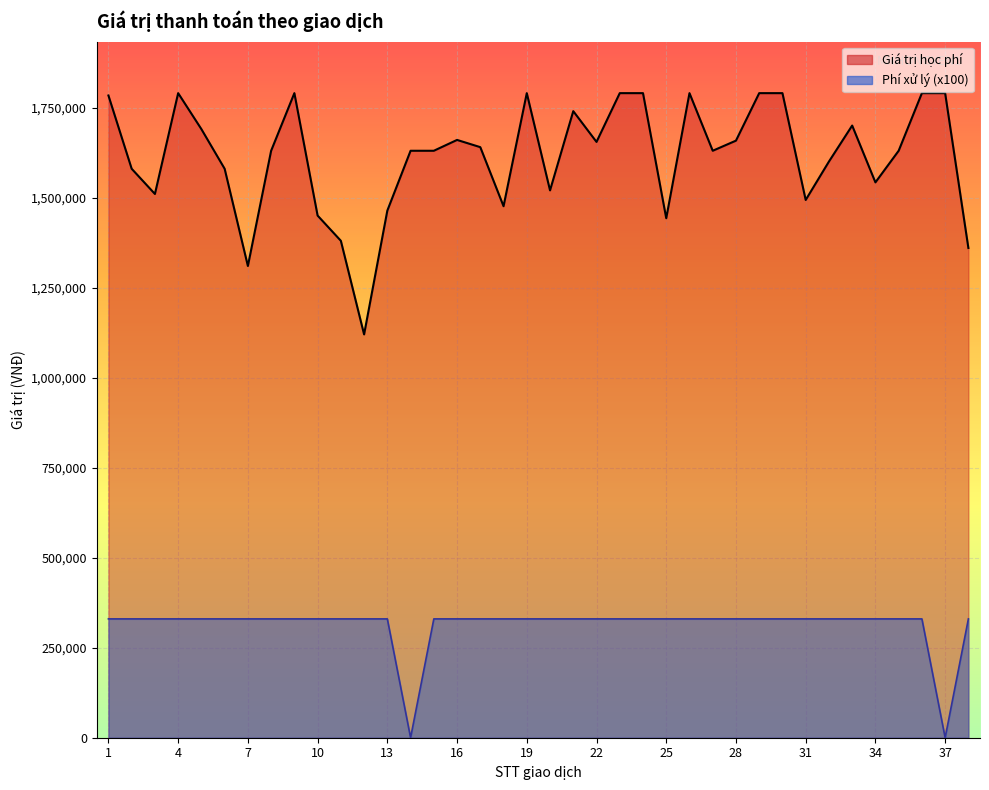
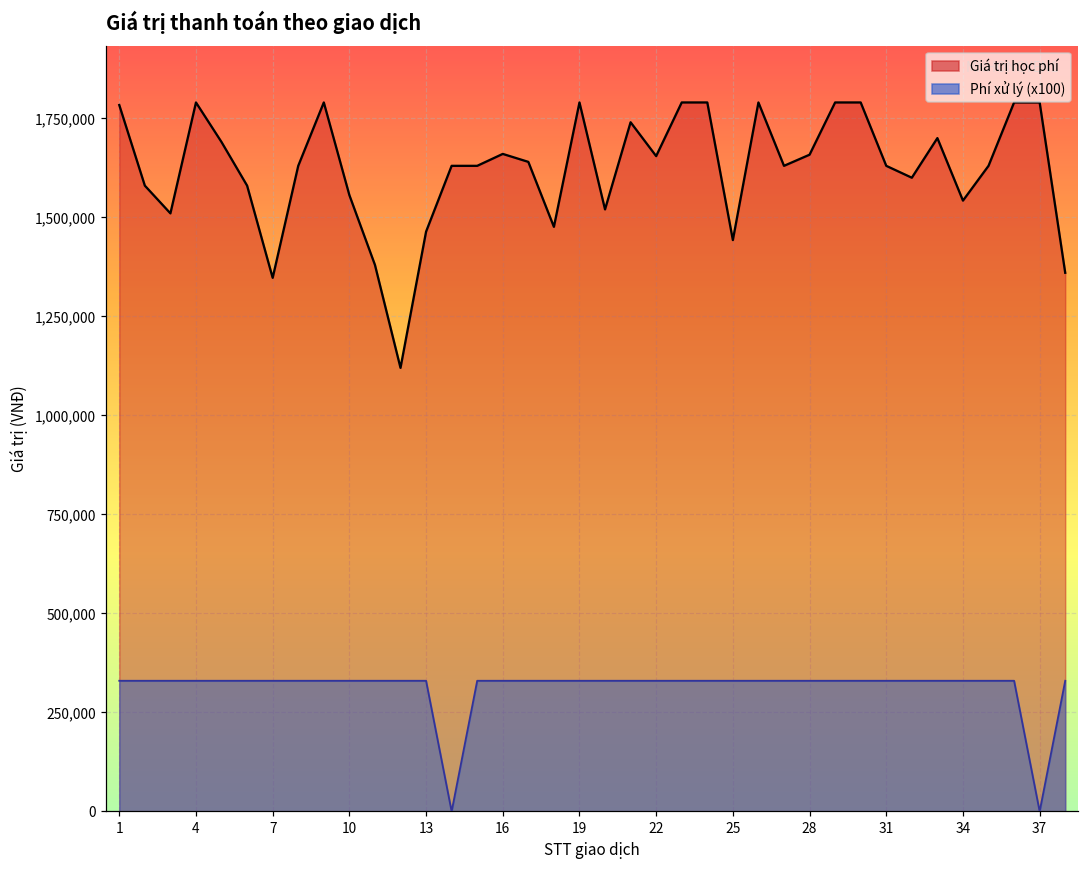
Giá trị học phí, 7: 1,310,000 -> 1,350,000
Giá trị học phí, 10: 1,450,000 -> 1,560,000
Giá trị học phí, 31: 1,490,000 -> 1,630,000
